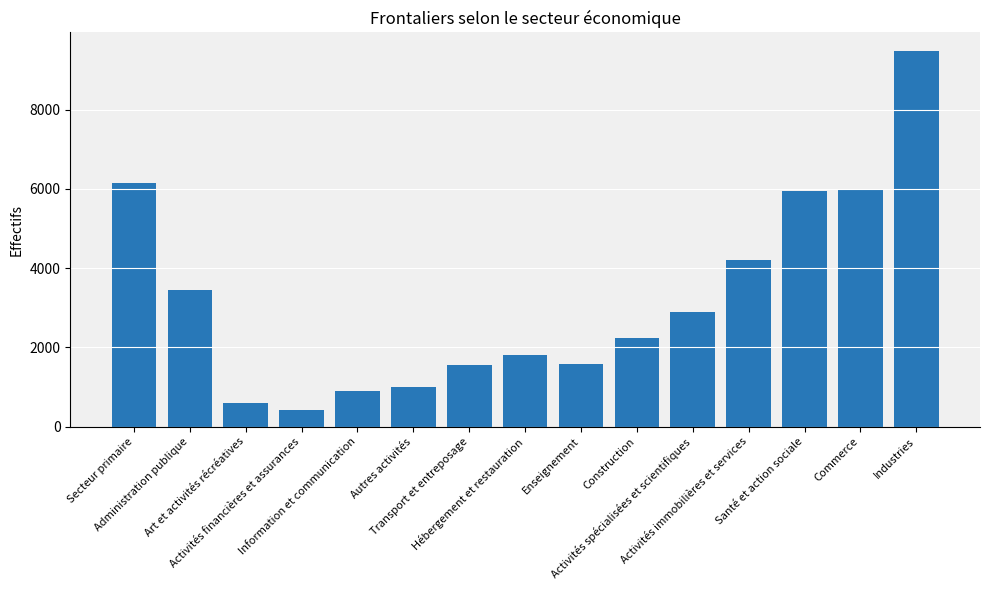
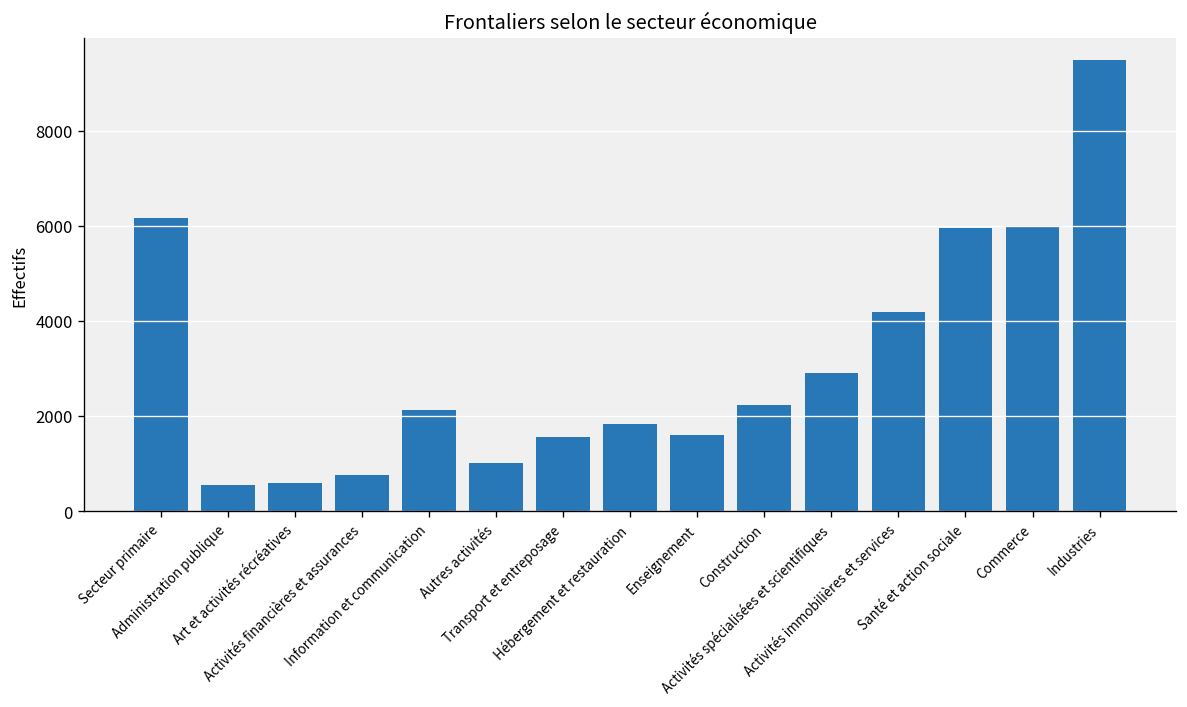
Administration publique: 3500 -> 500
Activités financières et assurances: 400 -> 800
Information et communication: 900 -> 2100
